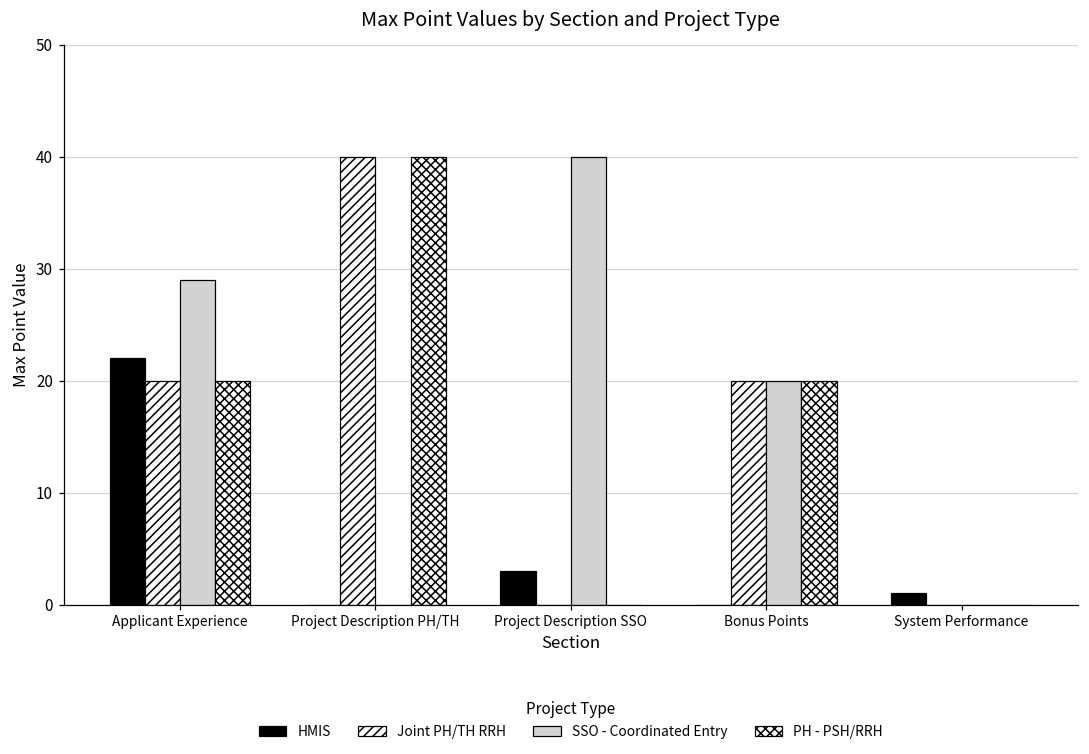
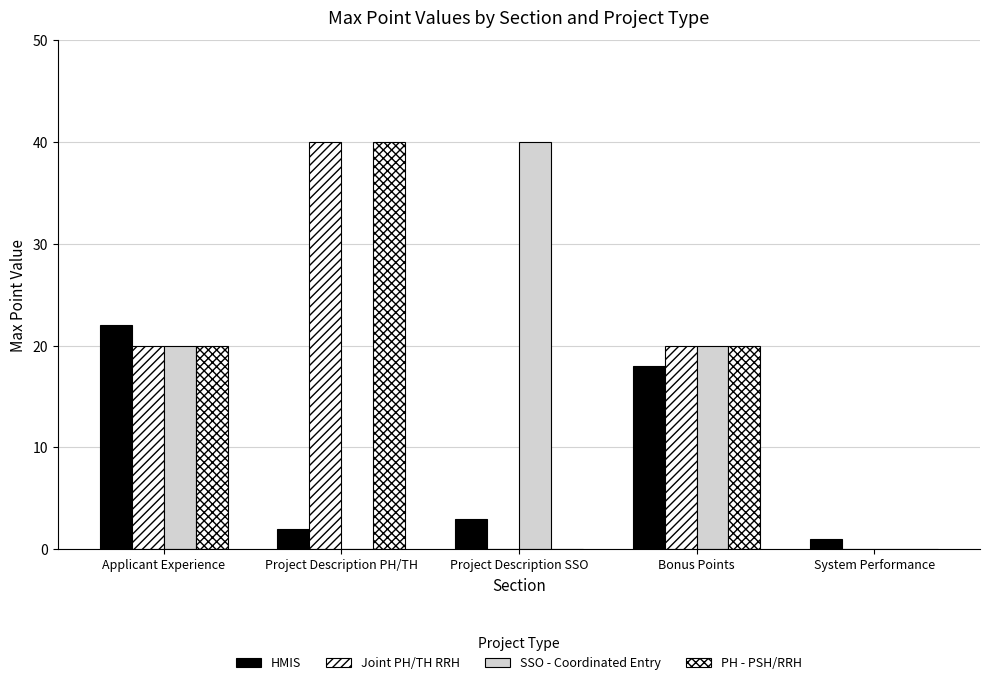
SSO - Coordinated Entry, Applicant Experience: 29 -> 20
HMIS, Project Description PH/TH: 0 -> 2
HMIS, Bonus Points: 0 -> 18
